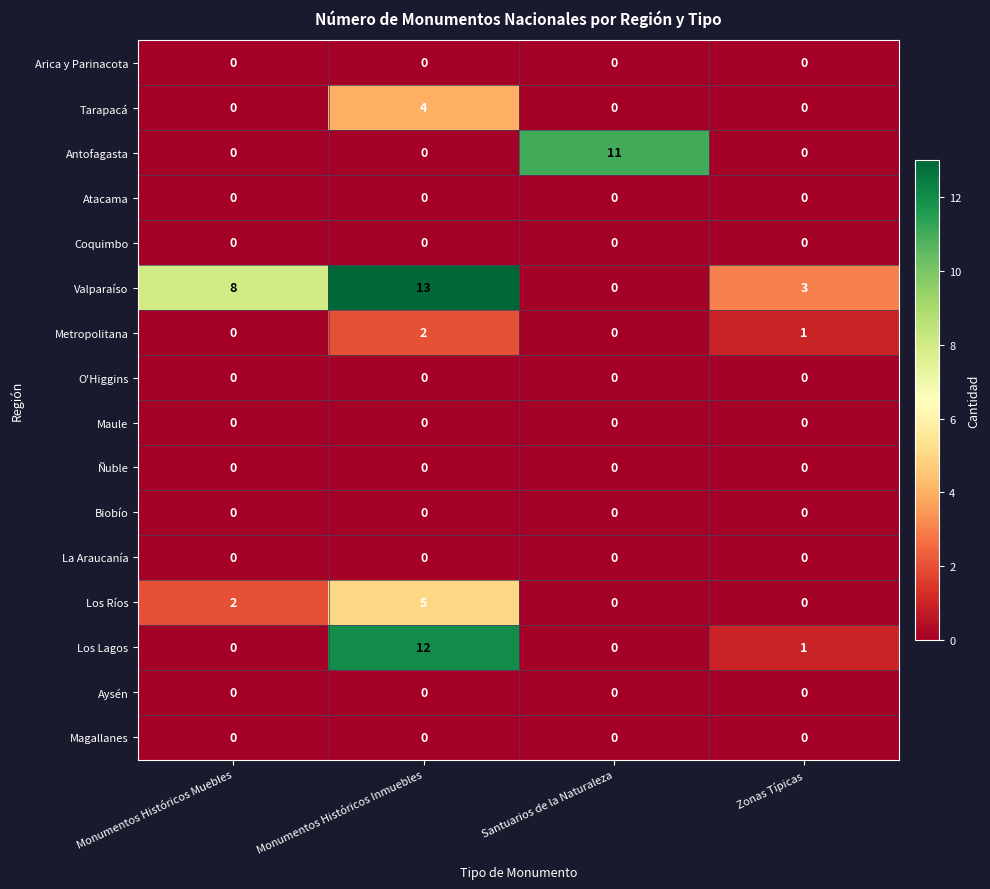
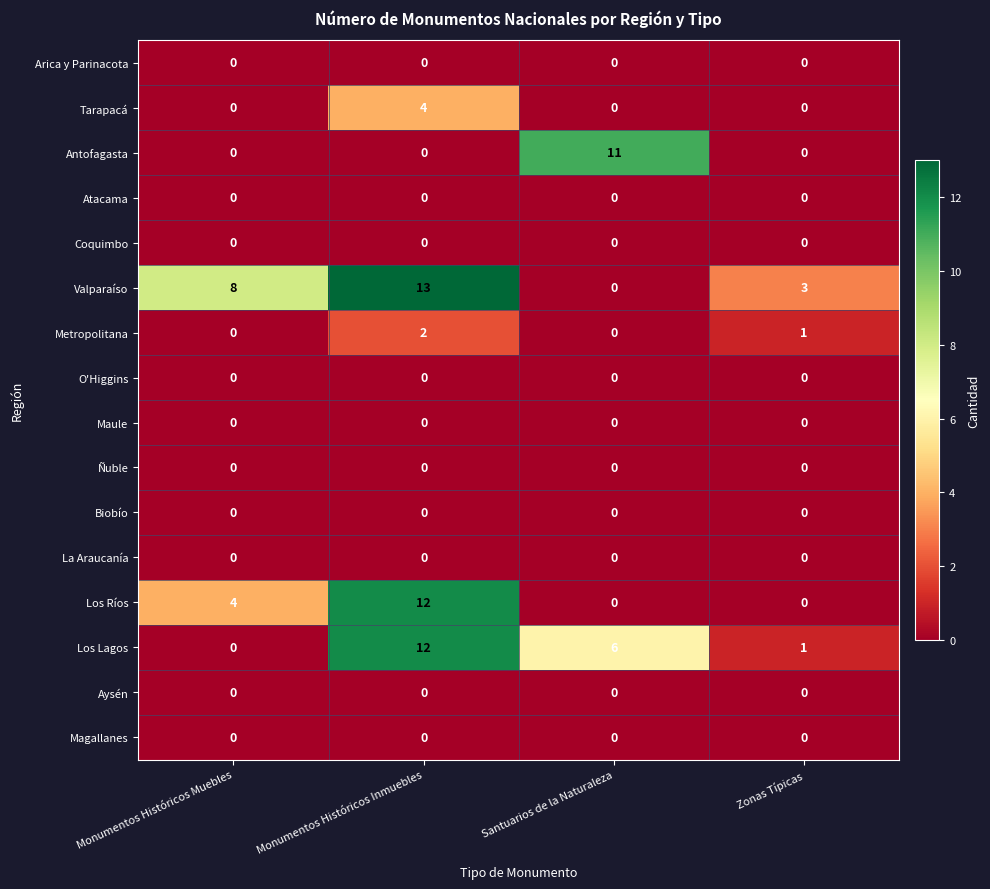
Los Ríos, Monumentos Históricos Muebles: 2 -> 4
Los Ríos, Monumentos Históricos Inmuebles: 5 -> 12
Los Lagos, Santuarios de la Naturaleza: 0 -> 6
